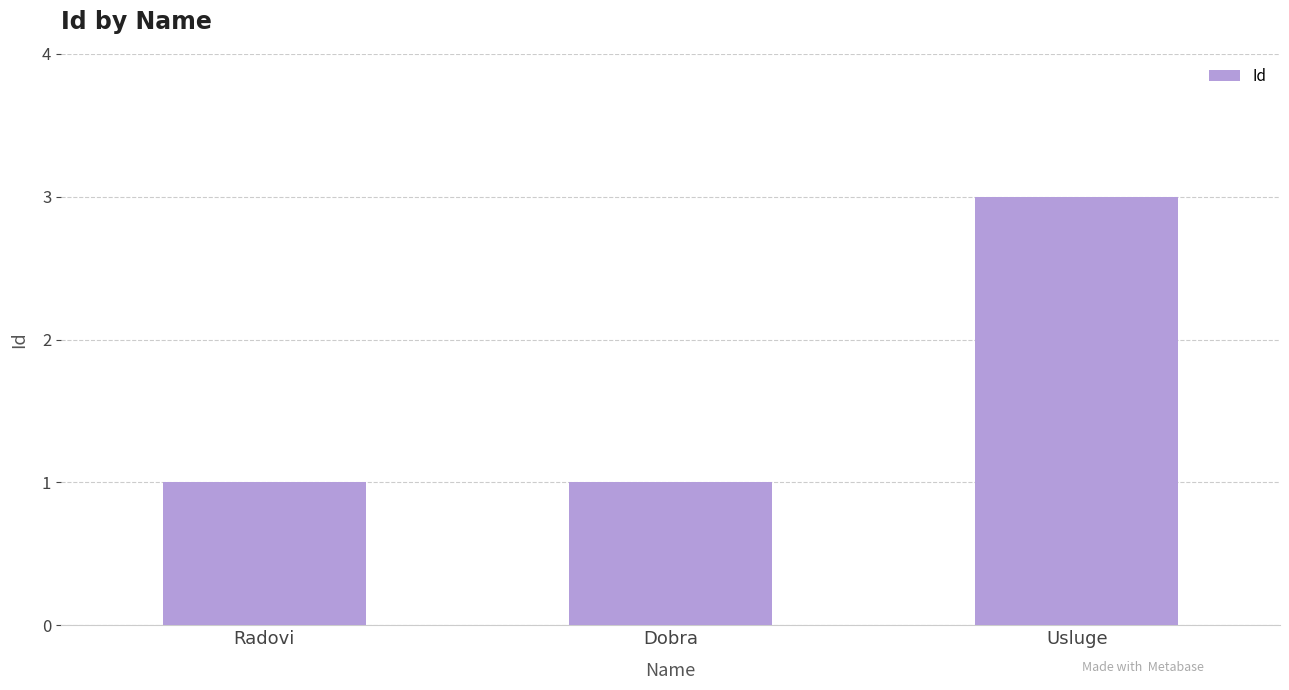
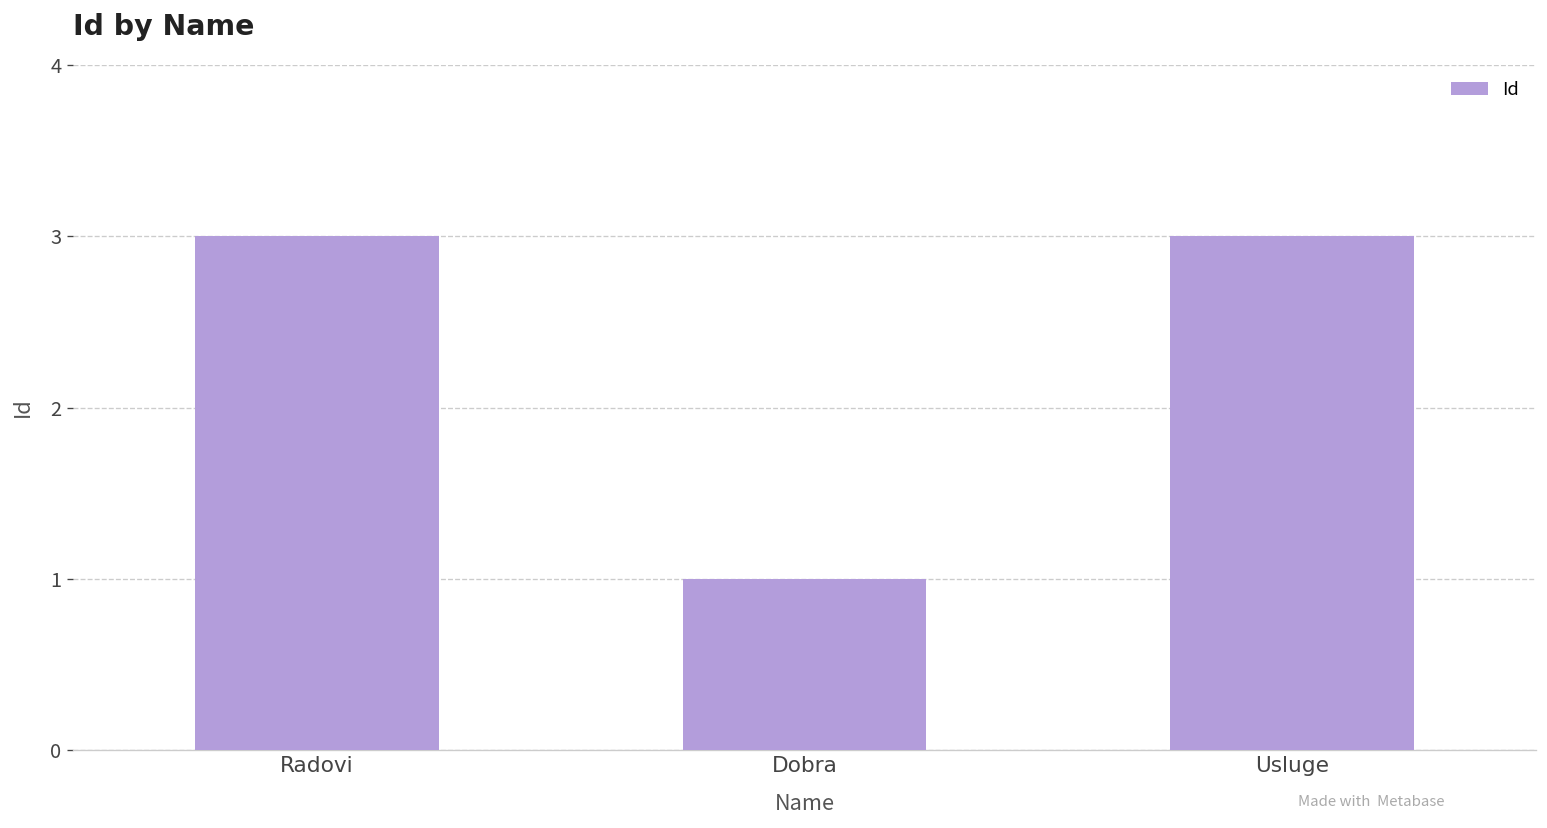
Radovi: 1 -> 3
